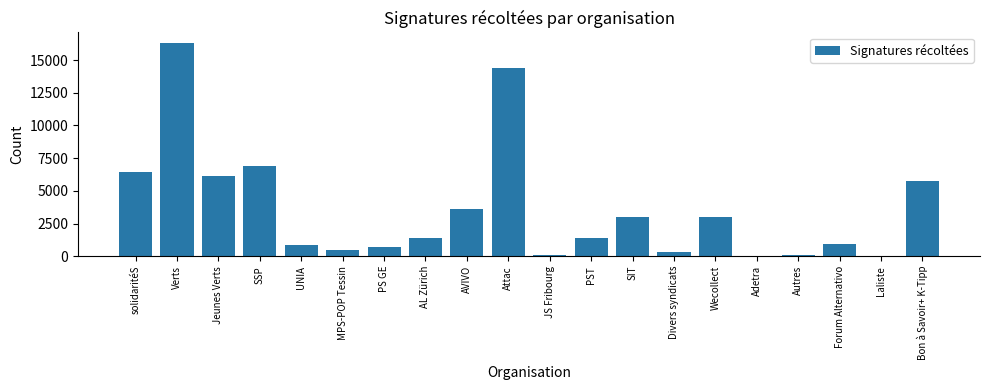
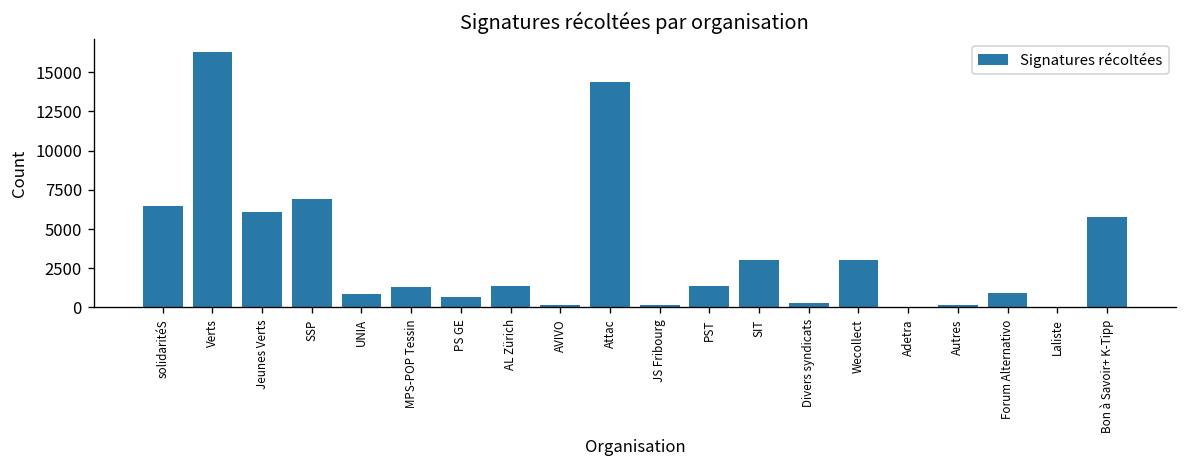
MPS-POP Tessin: 500 -> 1300
AVIVO: 3600 -> 100
